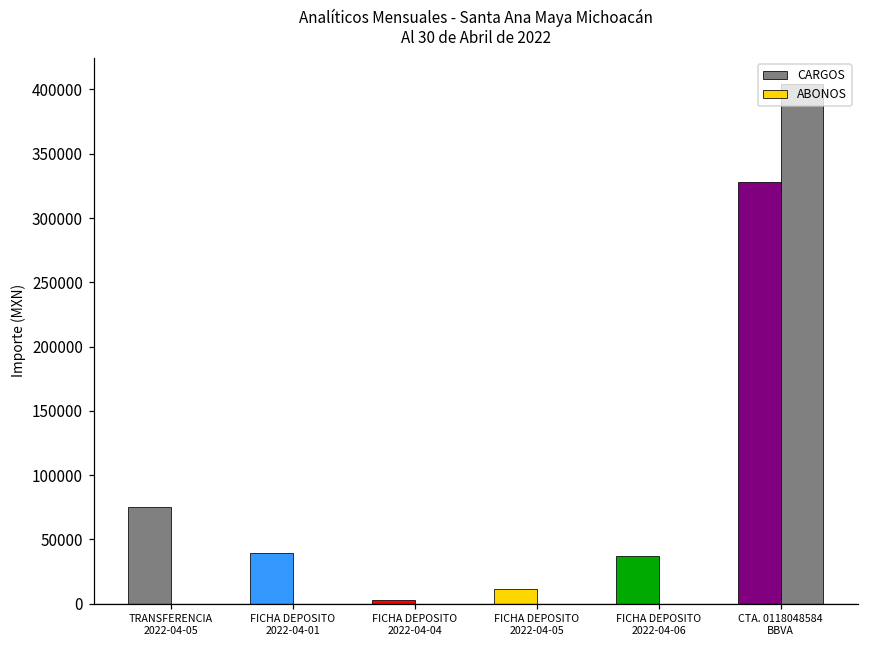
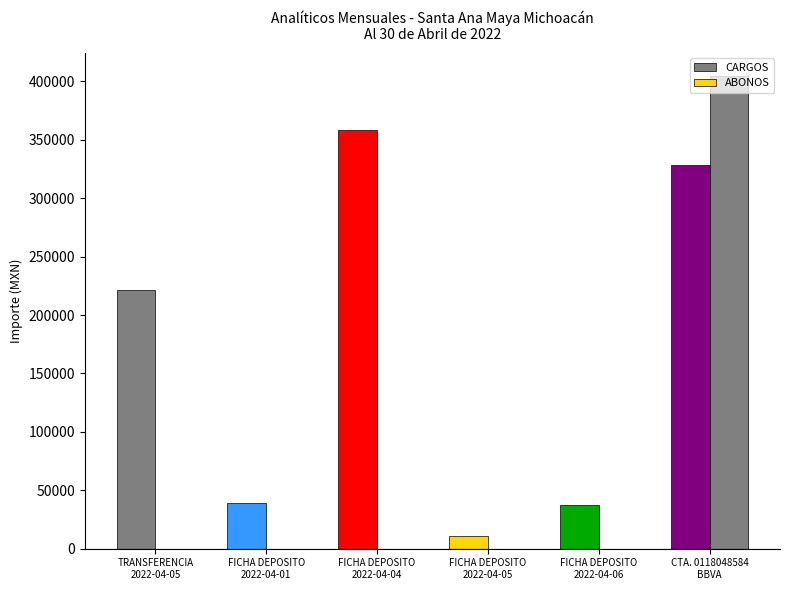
CARGOS, TRANSFERENCIA 2022-04-05: 75000 -> 222000
CARGOS, FICHA DEPOSITO 2022-04-04: 3000 -> 359000
